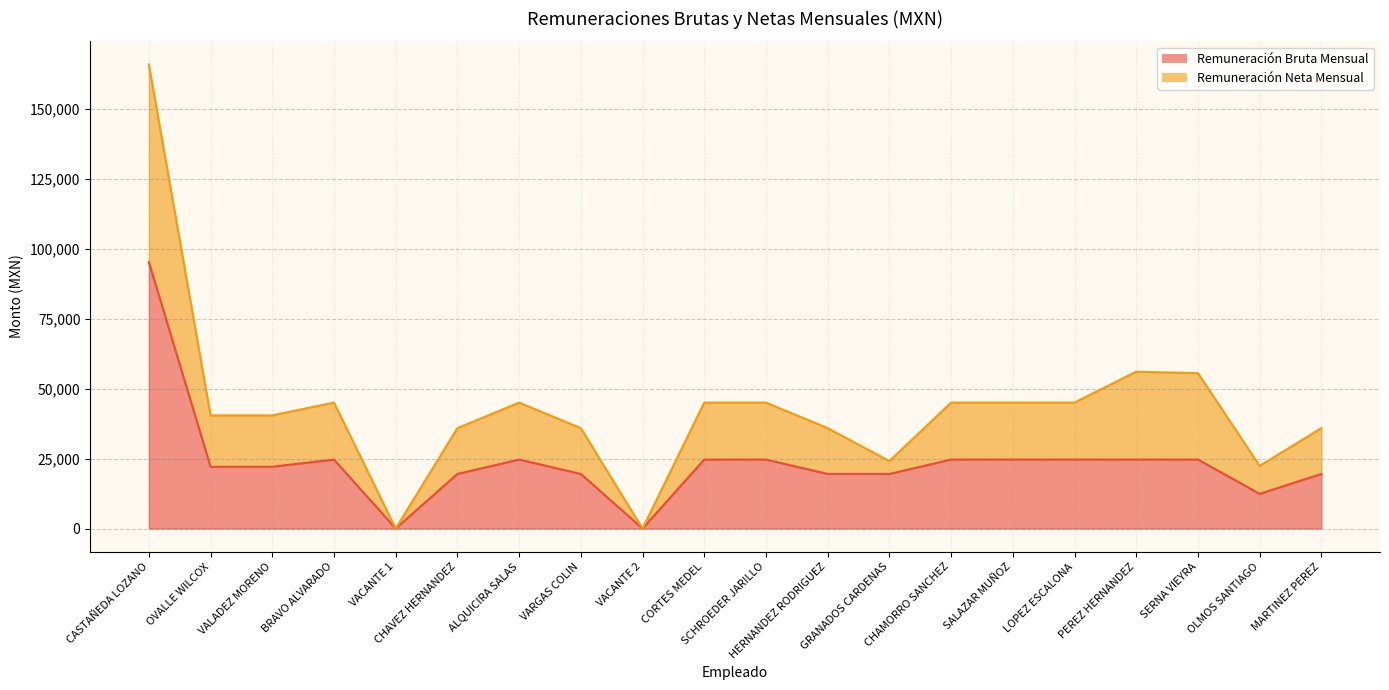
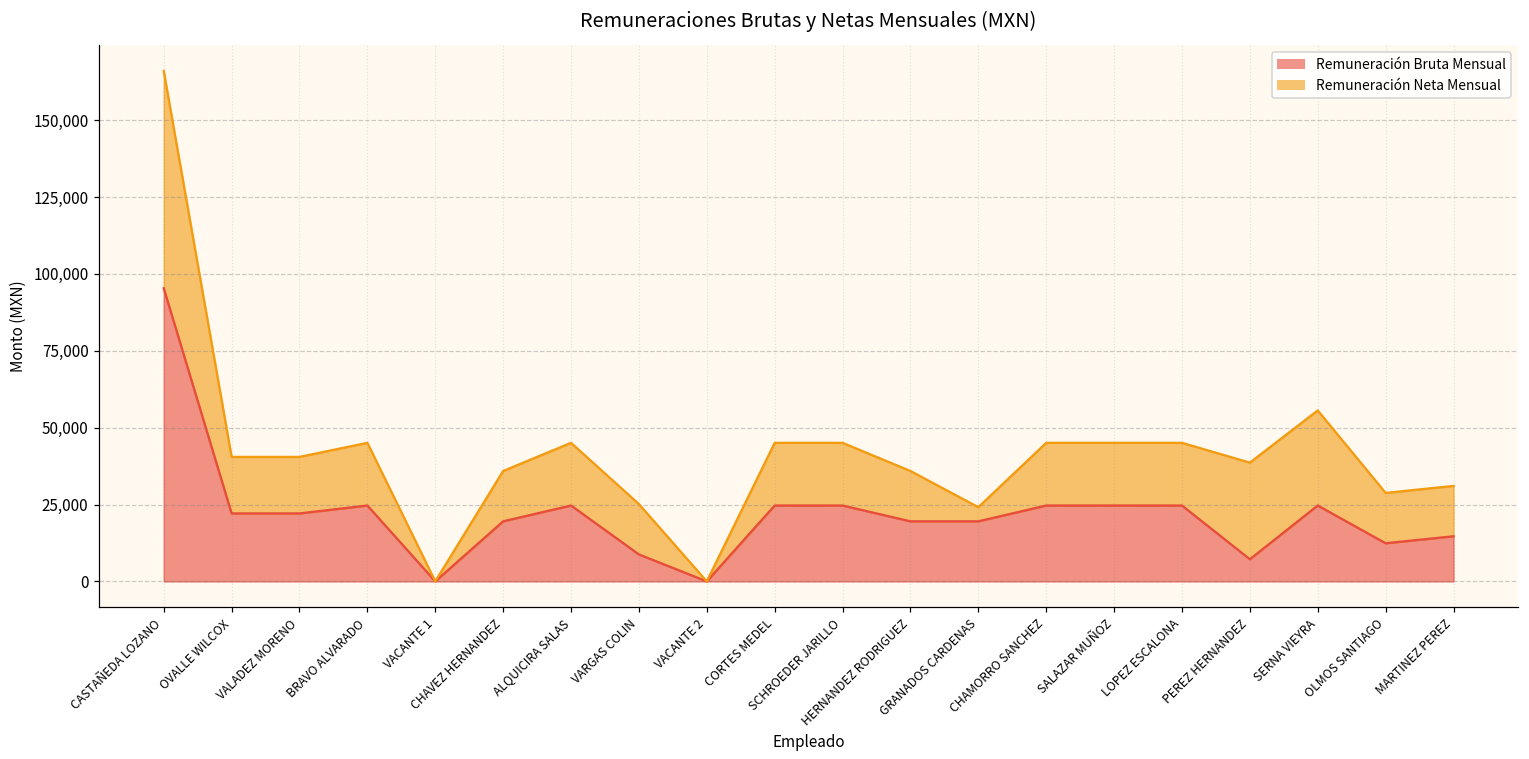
Remuneración Bruta Mensual, VARGAS COLIN: 20,000 -> 9,000
Remuneración Bruta Mensual, PEREZ HERNANDEZ: 25,000 -> 7,000
Remuneración Neta Mensual, OLMOS SANTIAGO: 10,000 -> 16,000
Remuneración Bruta Mensual, MARTINEZ PEREZ: 20,000 -> 15,000
